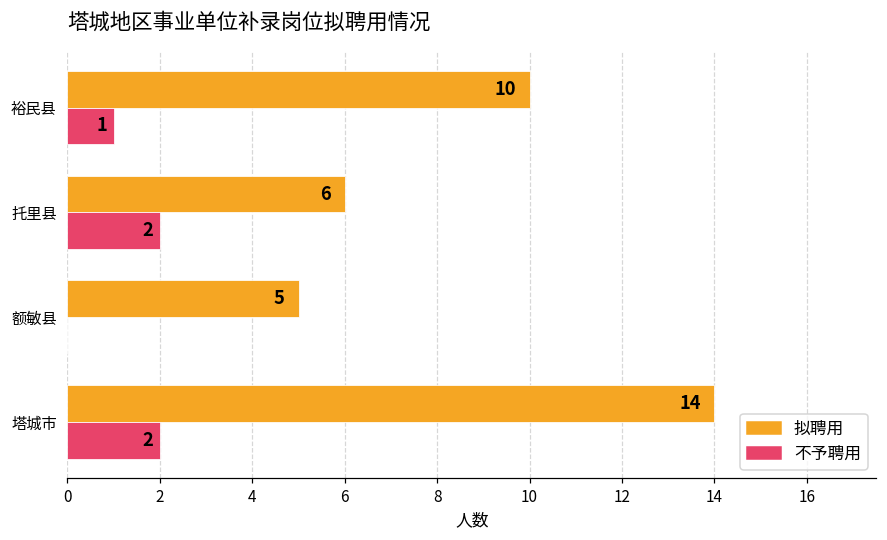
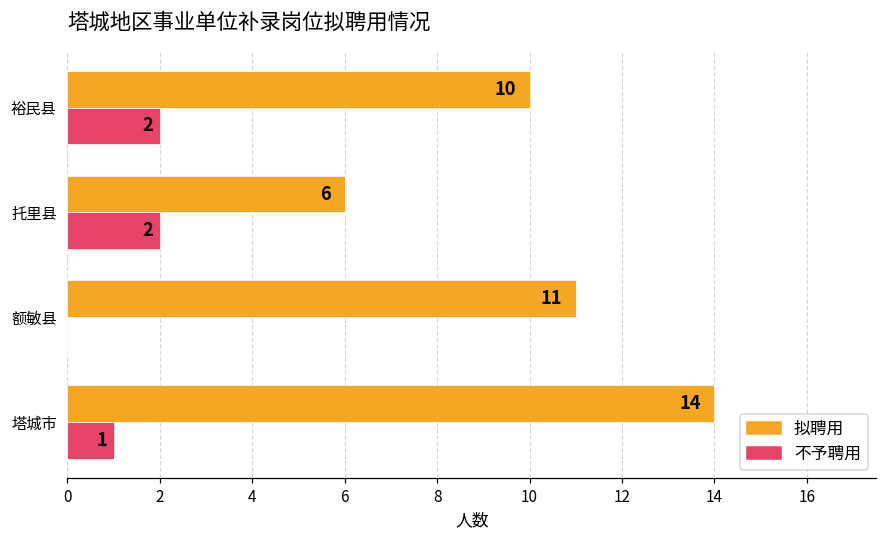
不予聘用, 裕民县: 1 -> 2
拟聘用, 额敏县: 5 -> 11
不予聘用, 塔城市: 2 -> 1
